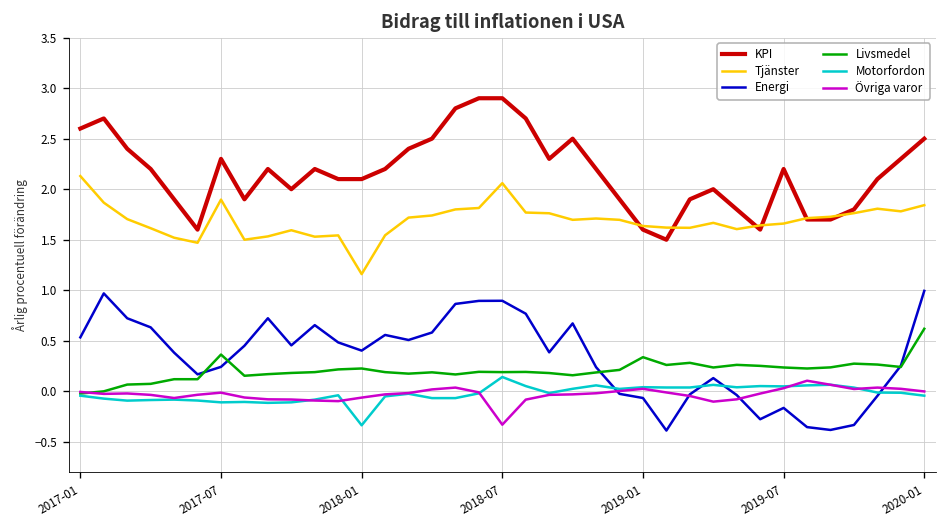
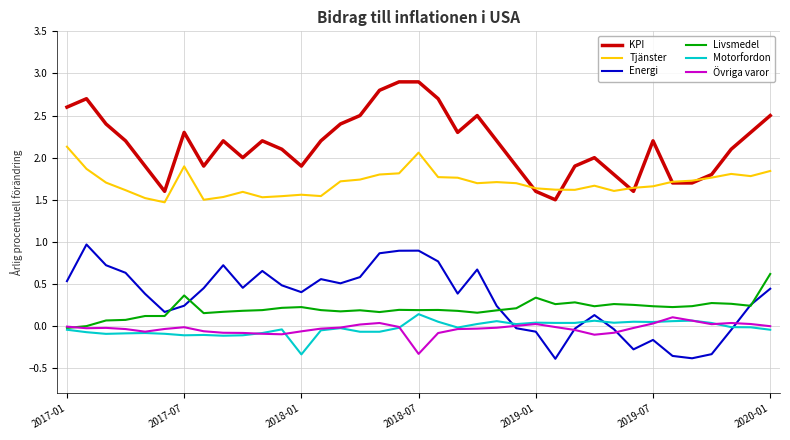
KPI, 2018-01: 2.1 -> 1.9
Tjänster, 2018-01: 1.2 -> 1.6
Energi, 2020-01: 1.0 -> 0.4
